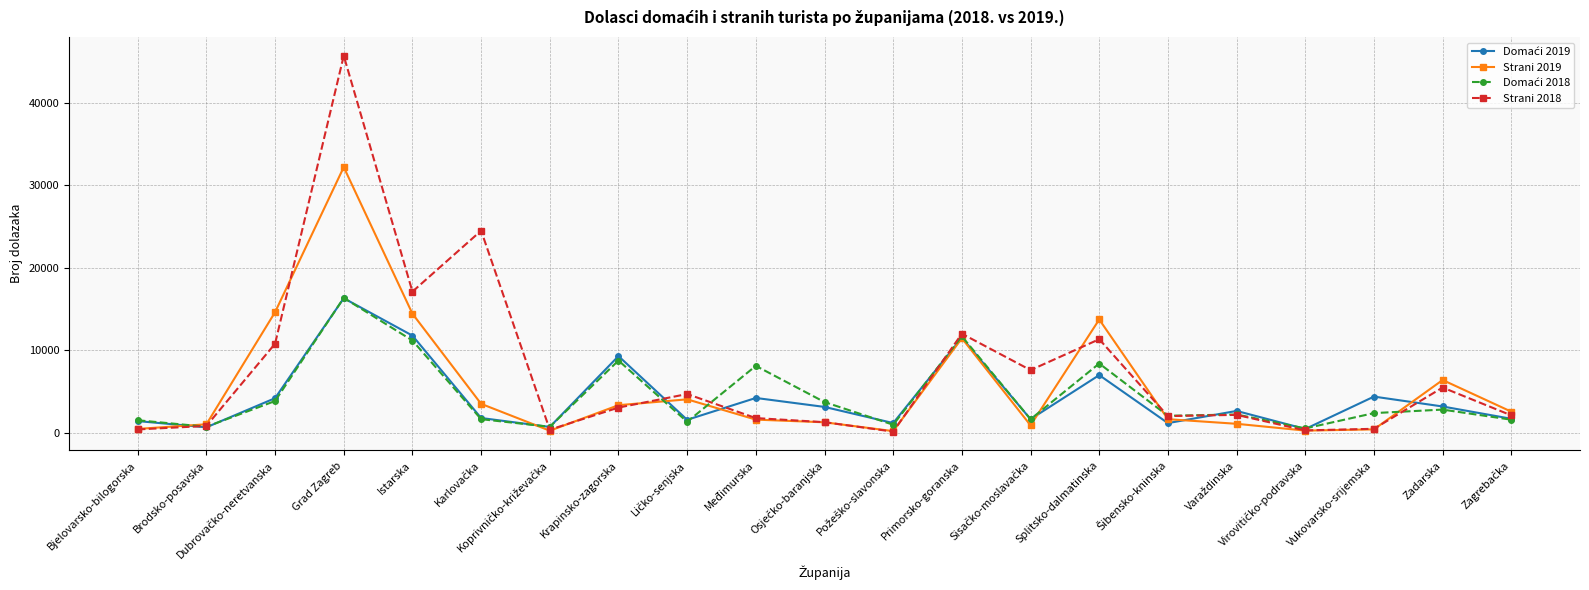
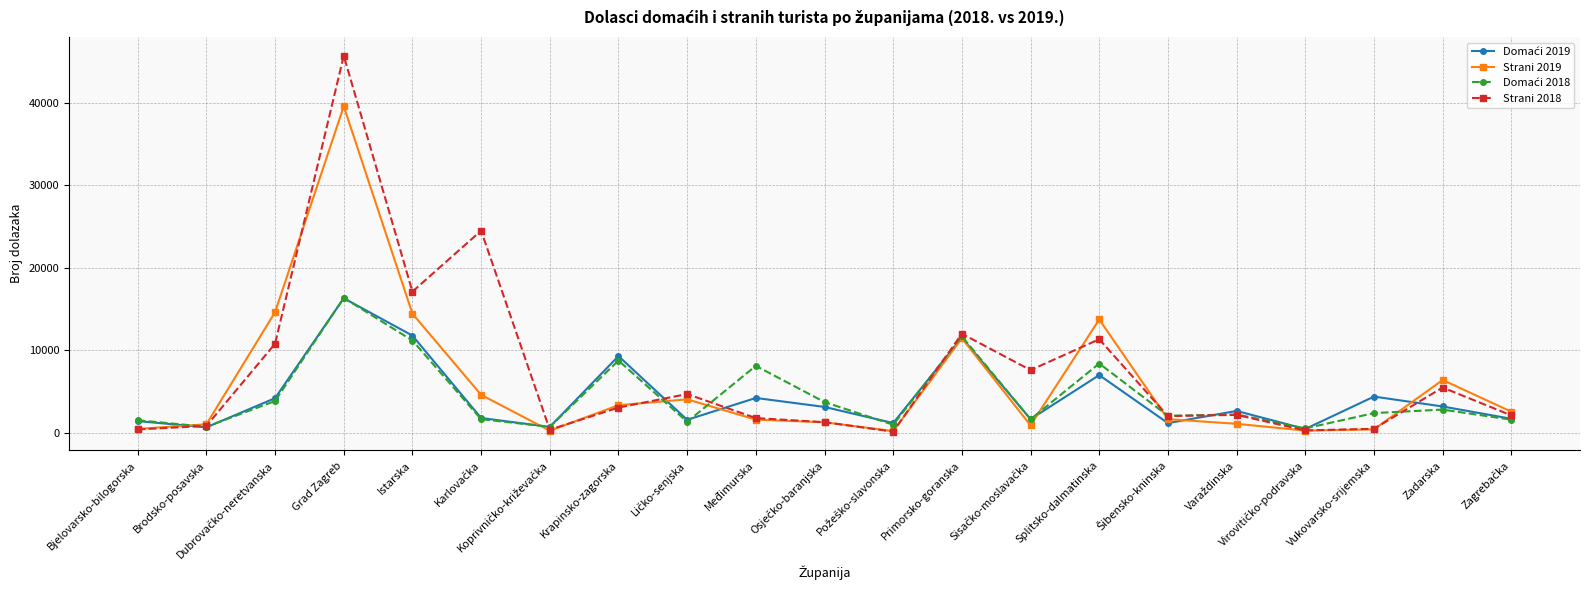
Strani 2019, Grad Zagreb: 32000 -> 40000
Strani 2019, Karlovačka: 4000 -> 5000
